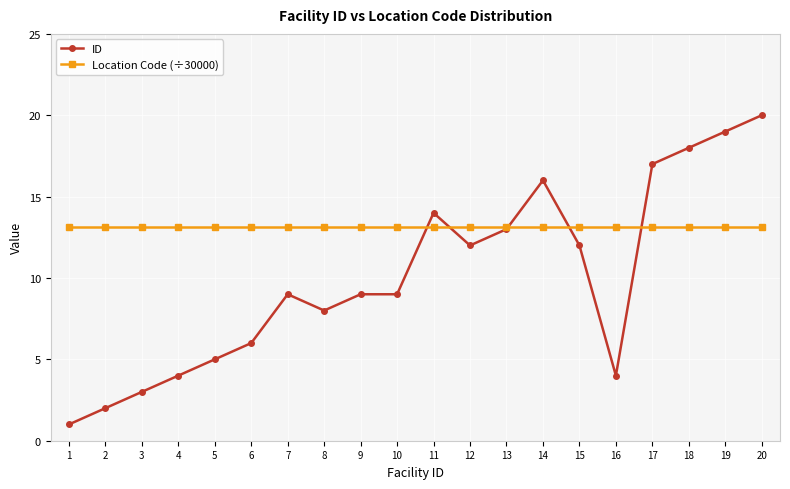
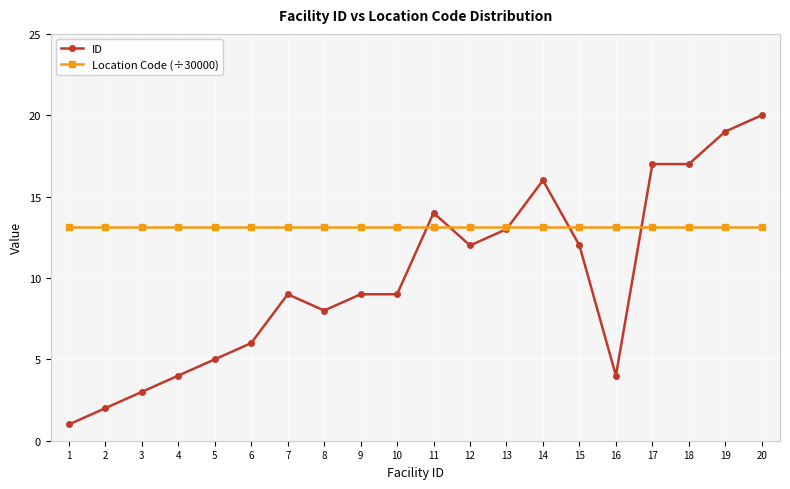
ID, 18: 18 -> 17
